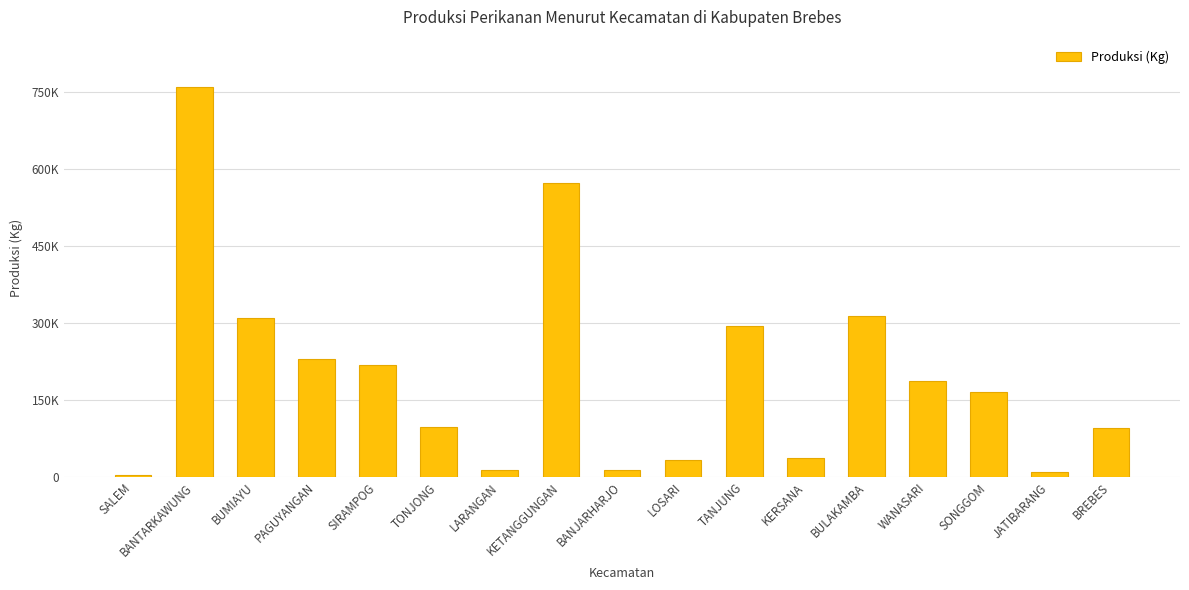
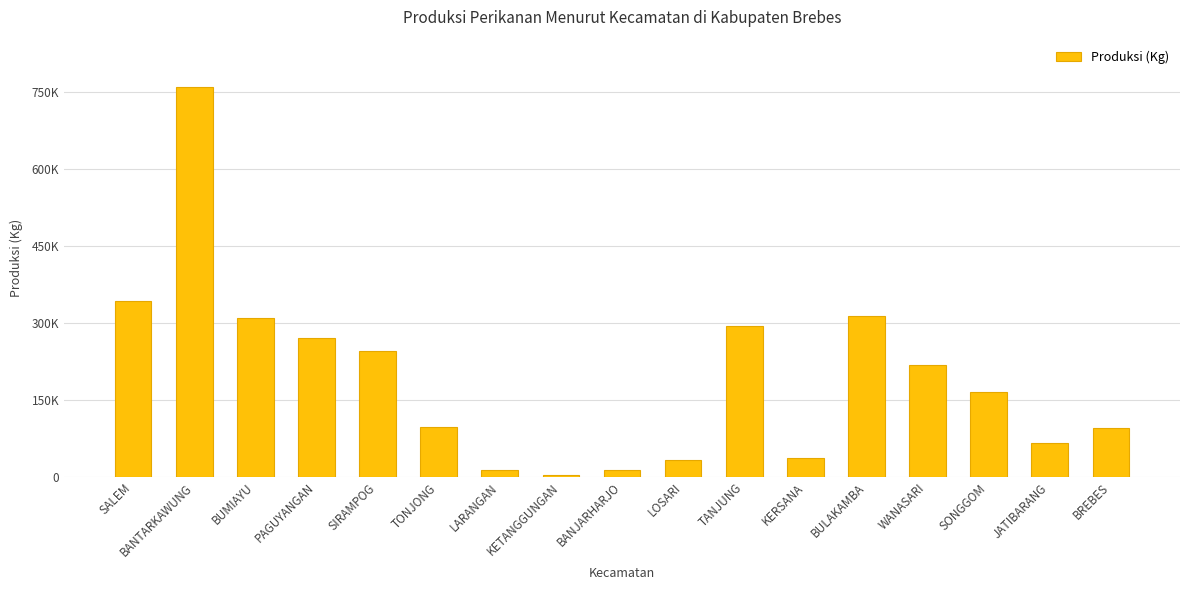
SALEM: 0 -> 340000
PAGUYANGAN: 230000 -> 270000
SIRAMPOG: 220000 -> 240000
KETANGGUNGAN: 570000 -> 0
WANASARI: 190000 -> 220000
JATIBARANG: 10000 -> 70000
